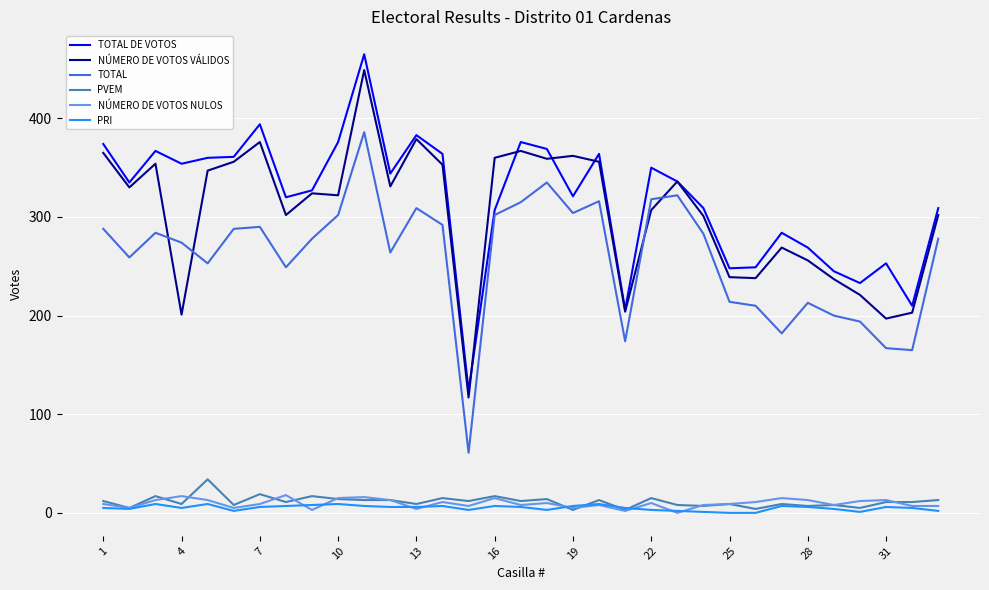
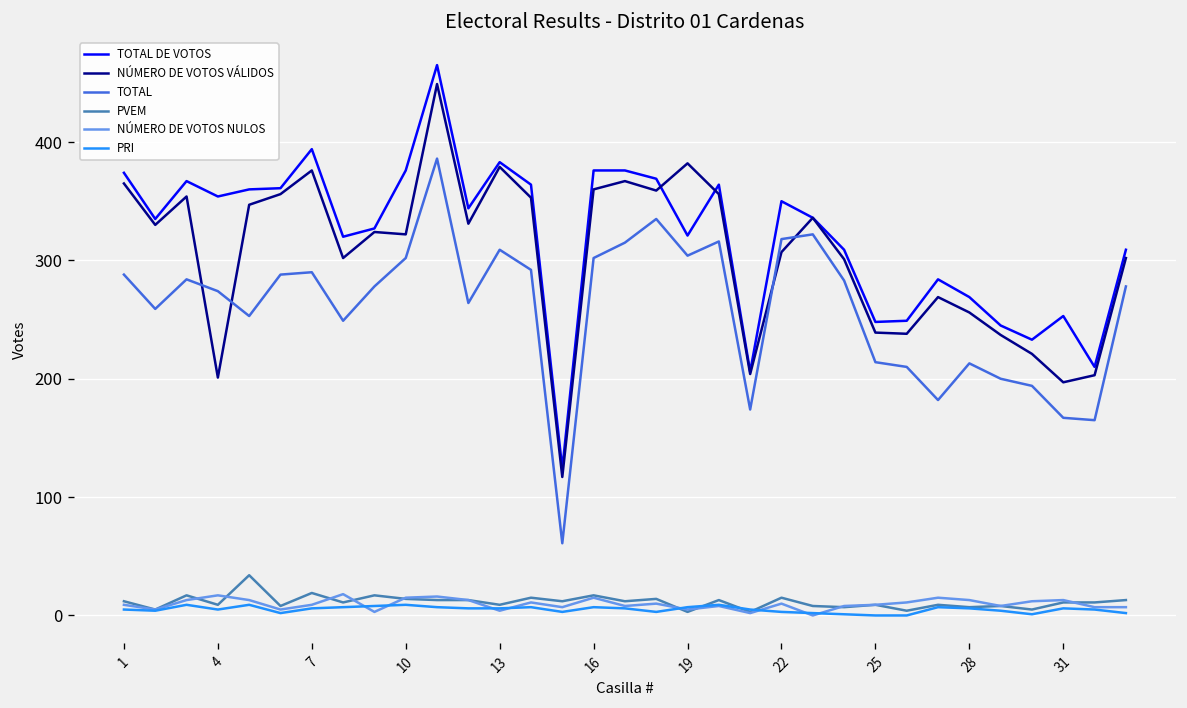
TOTAL DE VOTOS, 16: 310 -> 380
NÚMERO DE VOTOS VÁLIDOS, 19: 360 -> 380
